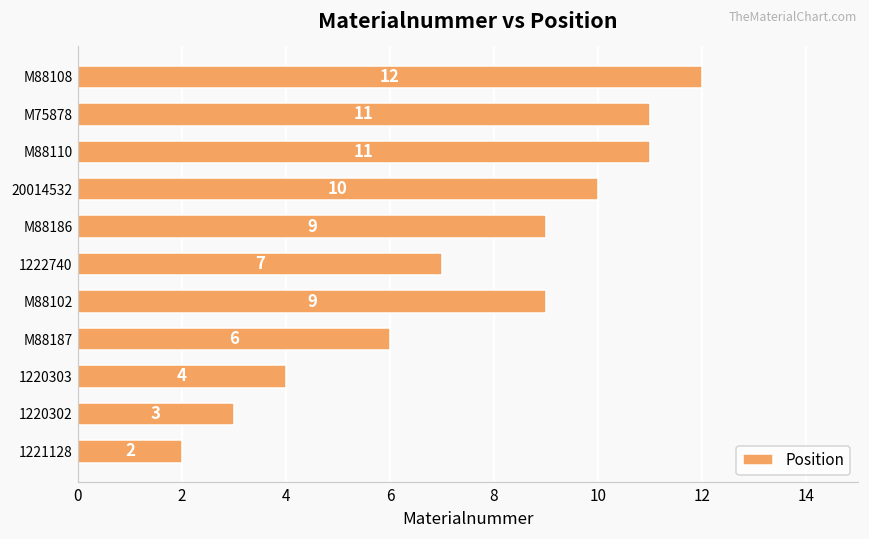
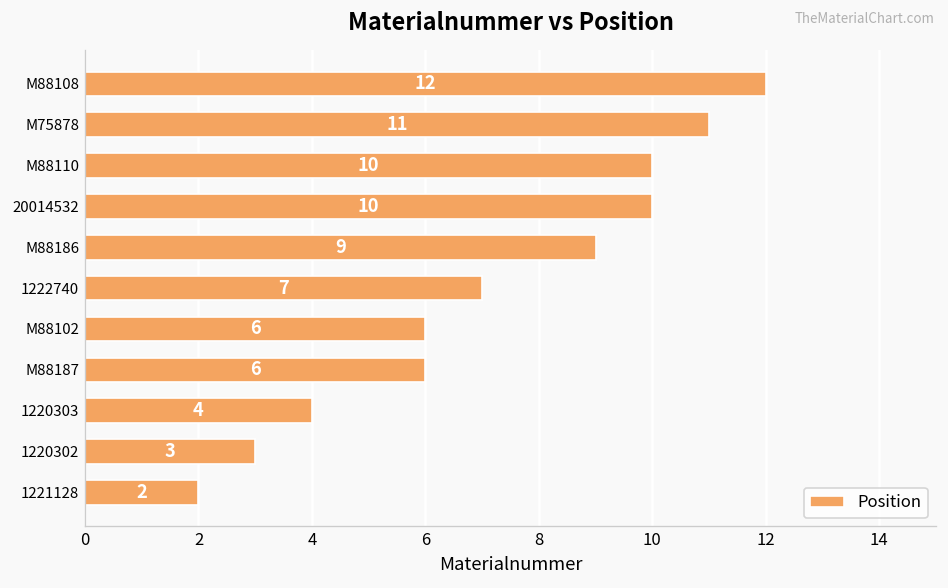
M88110: 11 -> 10
M88102: 9 -> 6
